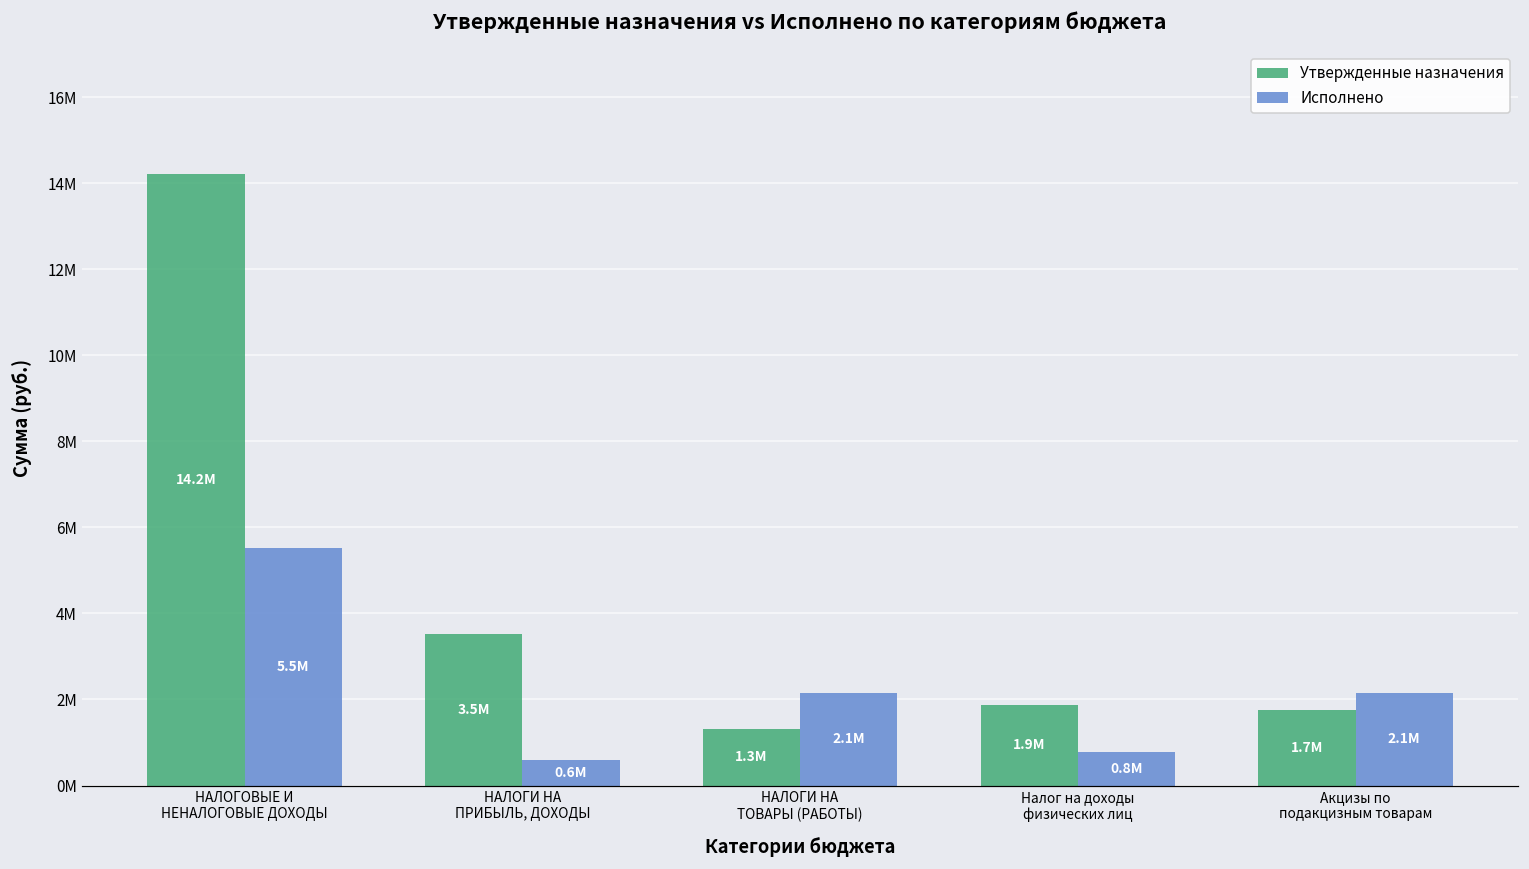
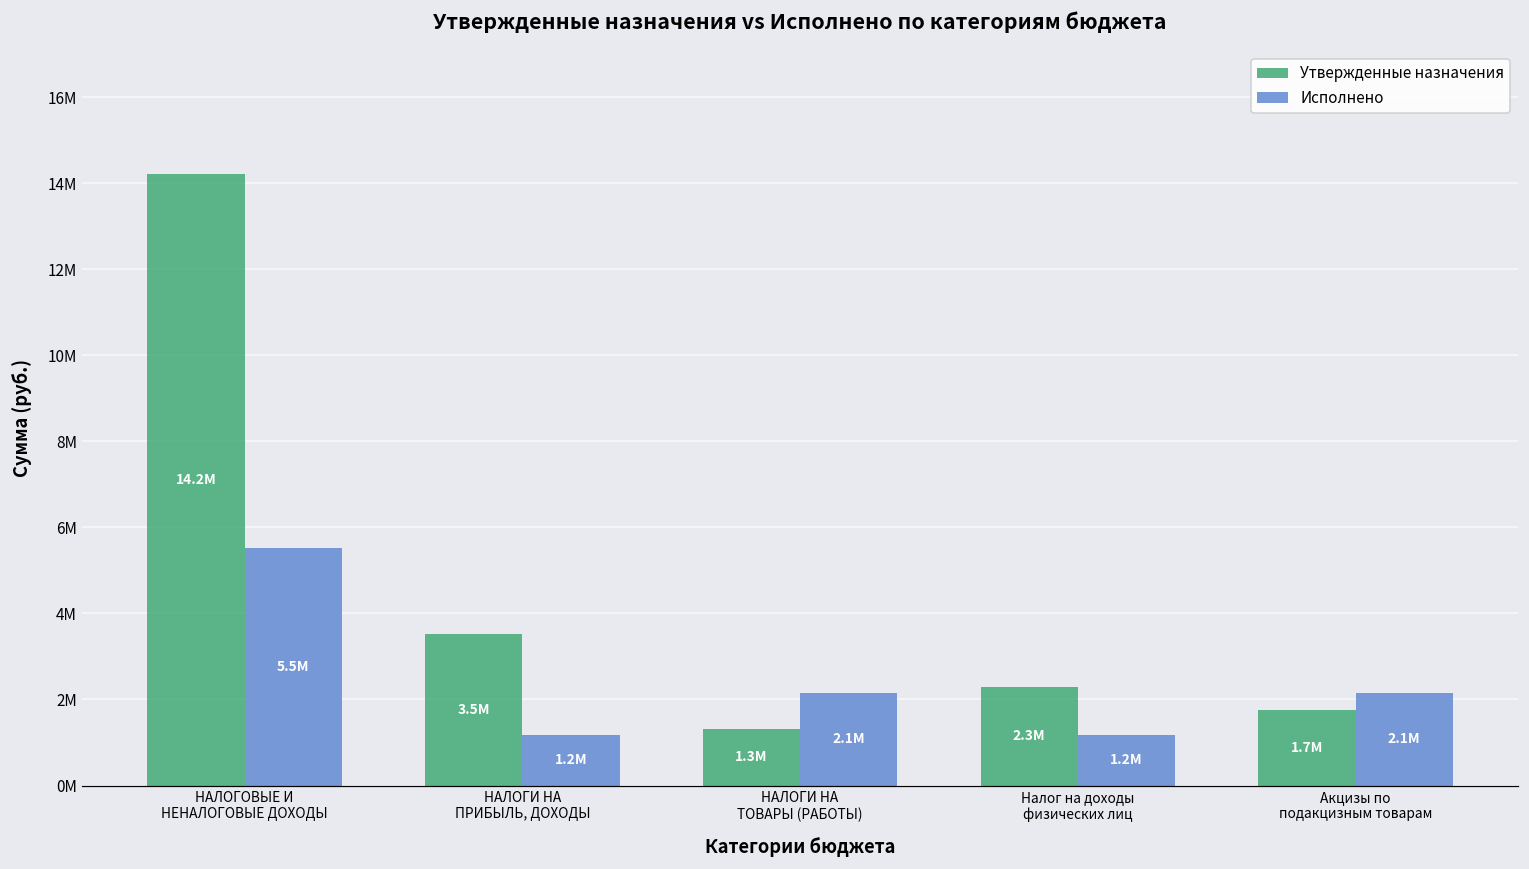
Исполнено, НАЛОГИ НА ПРИБЫЛЬ, ДОХОДЫ: 0.6M -> 1.2M
Утвержденные назначения, Налог на доходы физических лиц: 1.9M -> 2.3M
Исполнено, Налог на доходы физических лиц: 0.8M -> 1.2M
